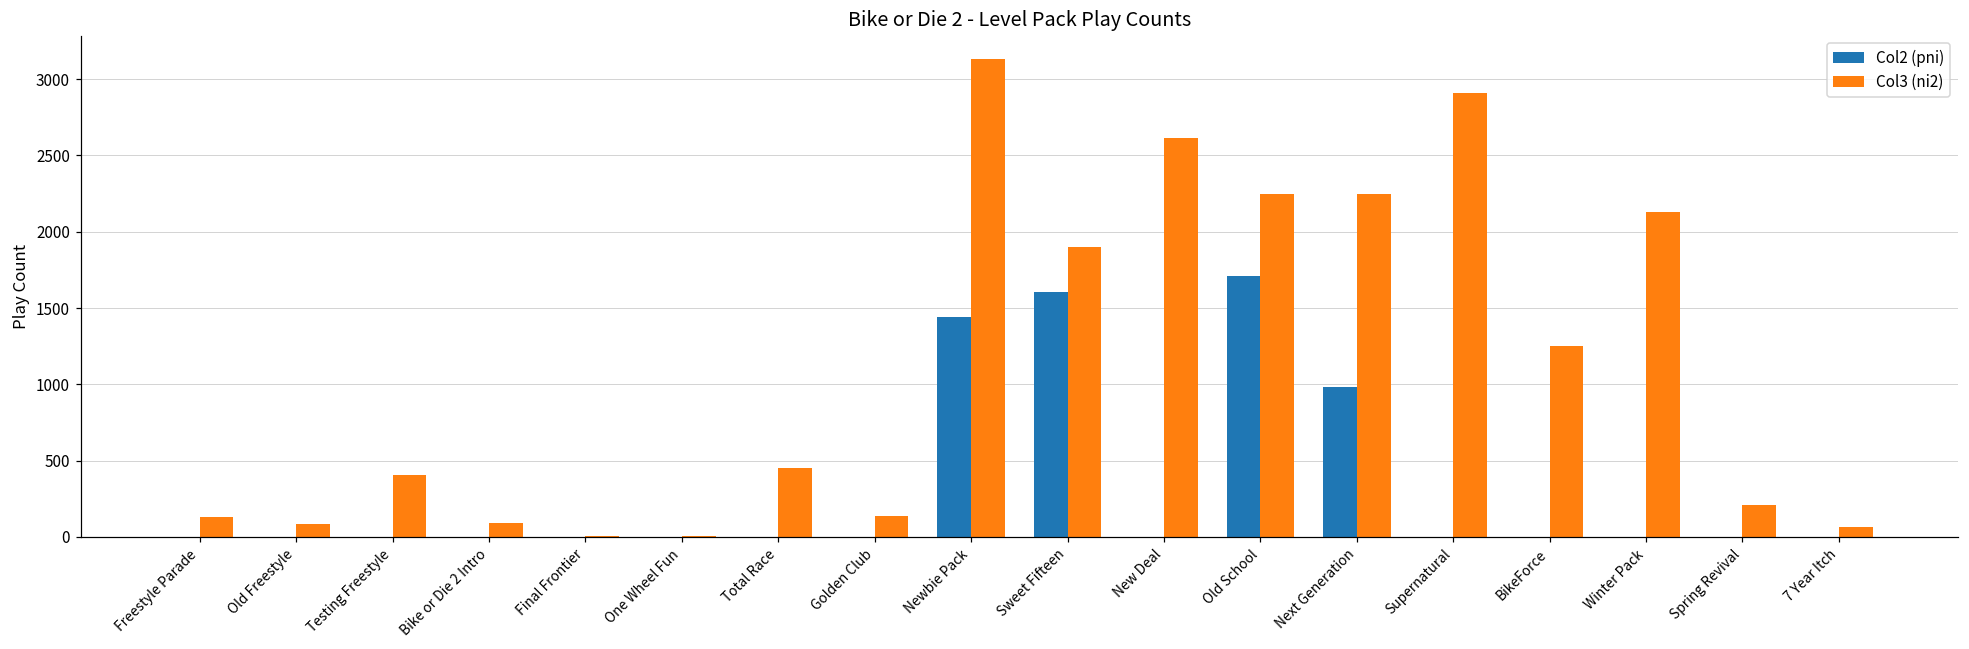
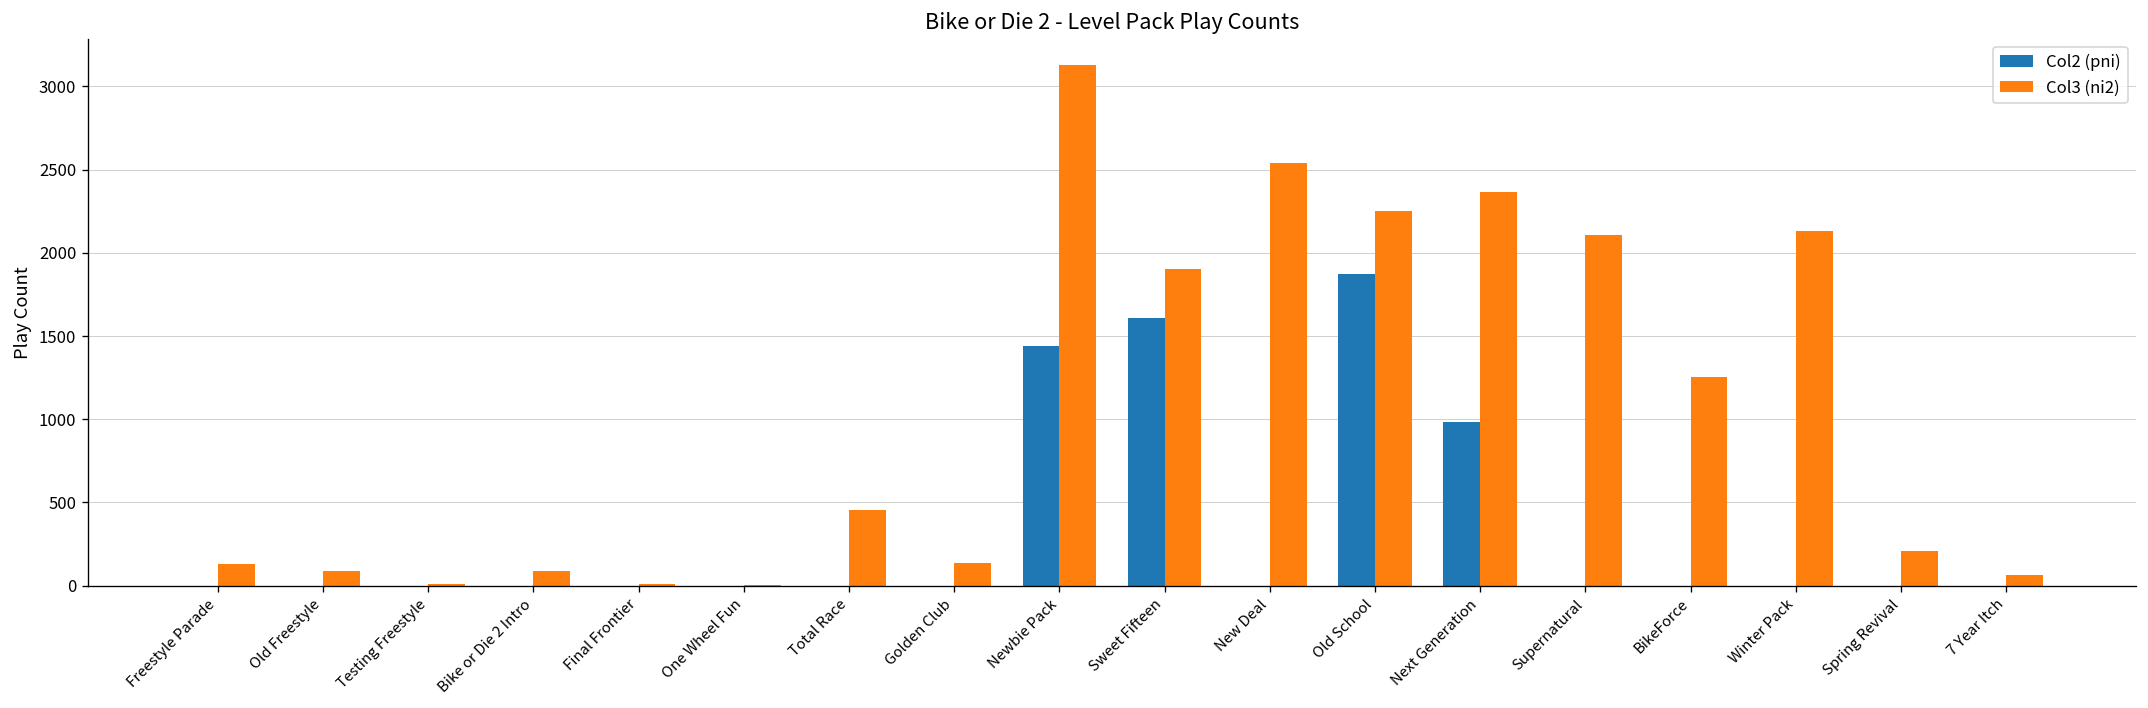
Col3 (ni2), Testing Freestyle: 410 -> 10
Col3 (ni2), New Deal: 2620 -> 2540
Col2 (pni), Old School: 1710 -> 1870
Col3 (ni2), Next Generation: 2240 -> 2370
Col3 (ni2), Supernatural: 2910 -> 2110
